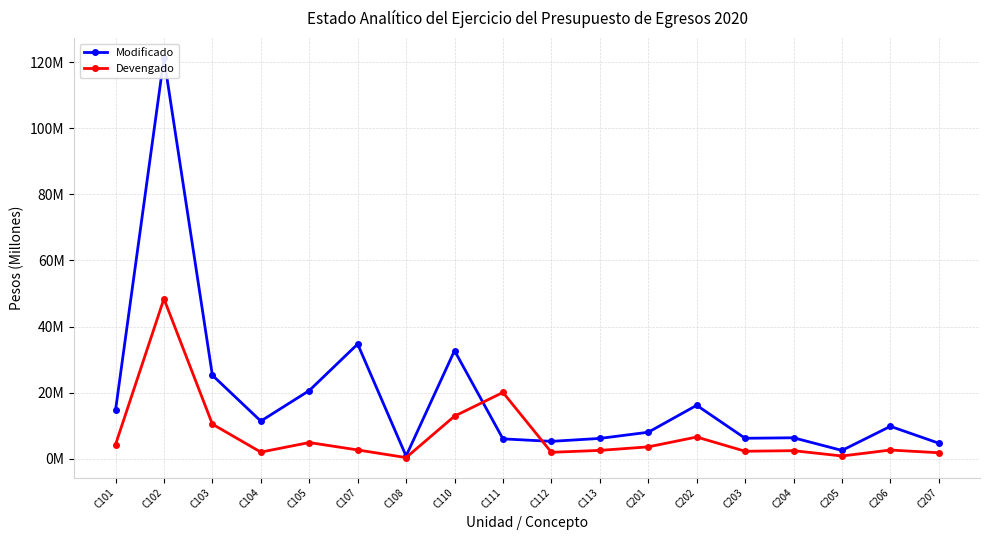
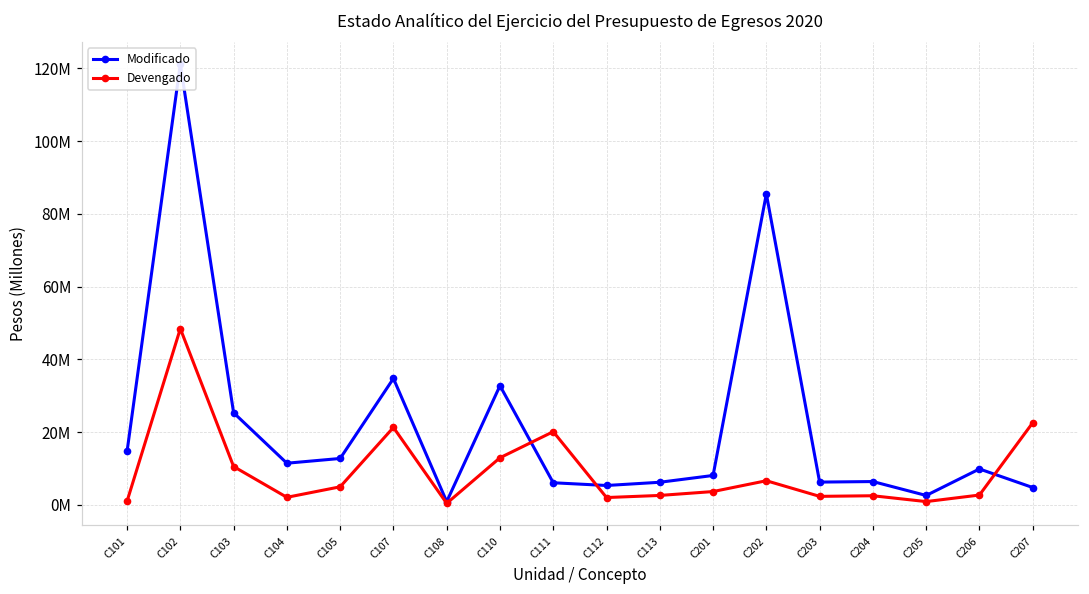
Devengado, C101: 4000000 -> 1000000
Modificado, C105: 21000000 -> 13000000
Devengado, C107: 3000000 -> 21000000
Modificado, C202: 16000000 -> 85000000
Devengado, C207: 2000000 -> 23000000
